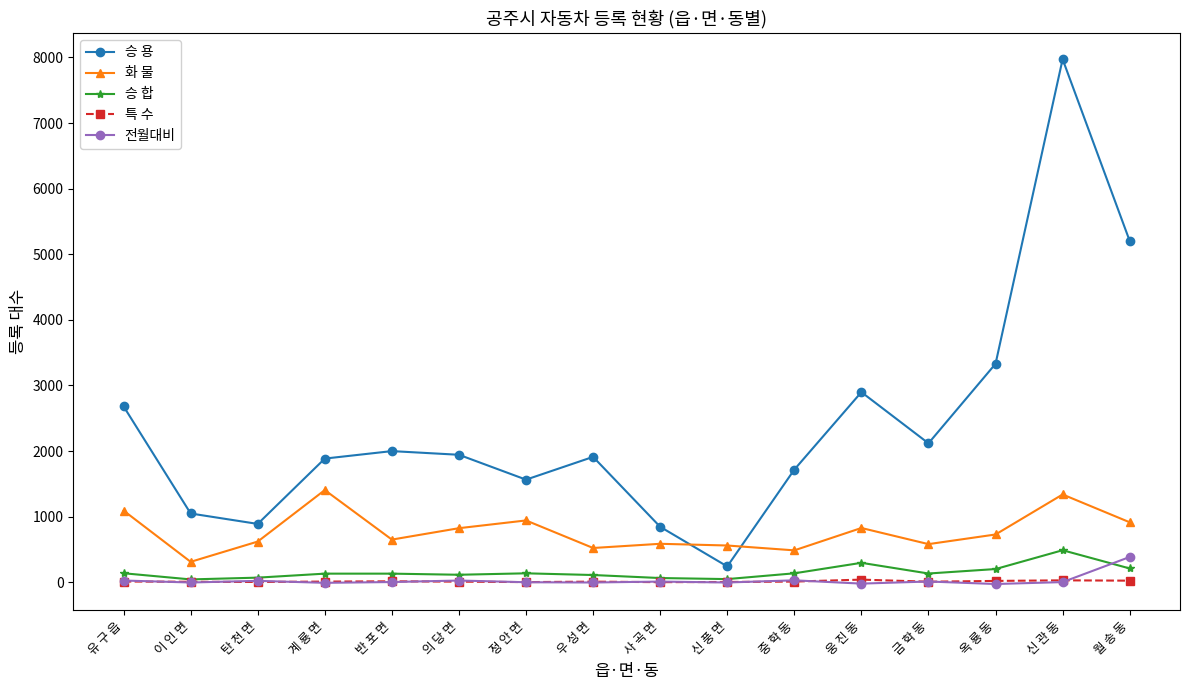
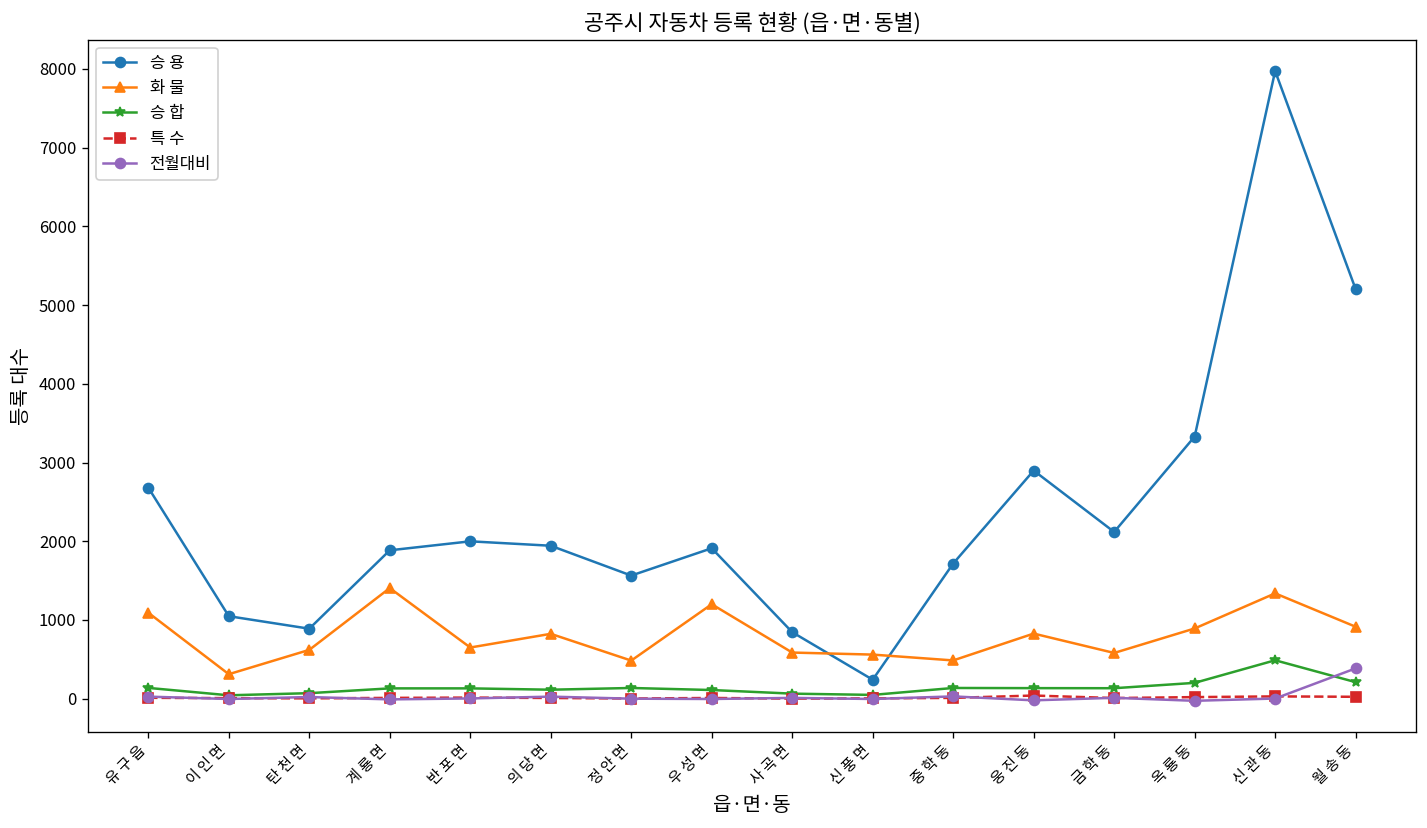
화 물, 정 안 면: 900 -> 500
화 물, 우 성 면: 500 -> 1200
승 합, 웅 진 동: 300 -> 100
화 물, 옥 룡 동: 700 -> 900
